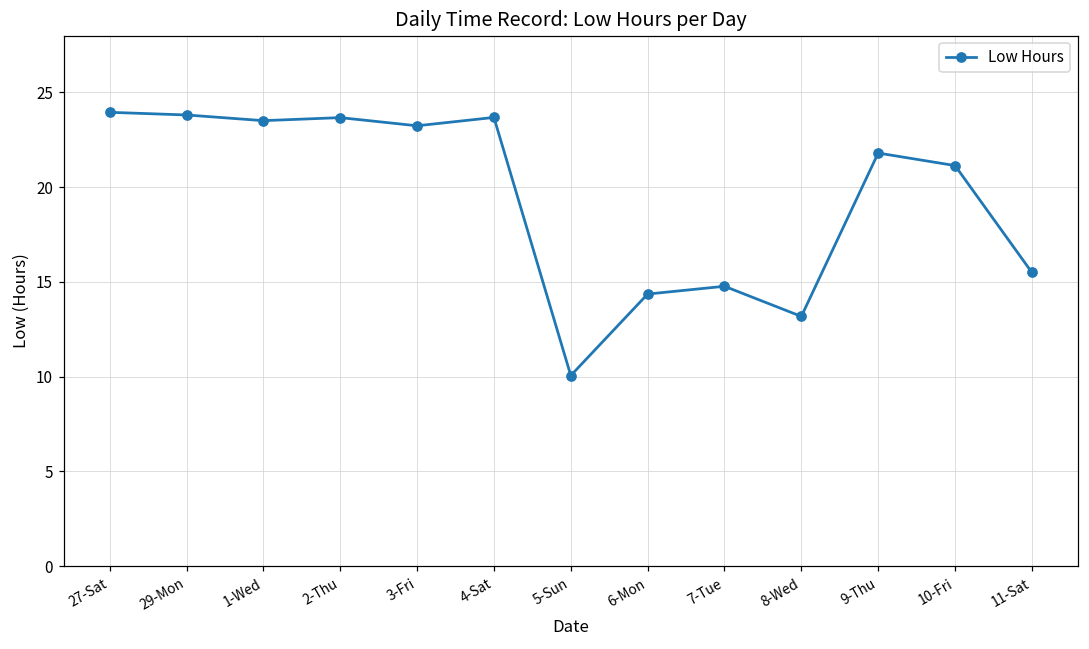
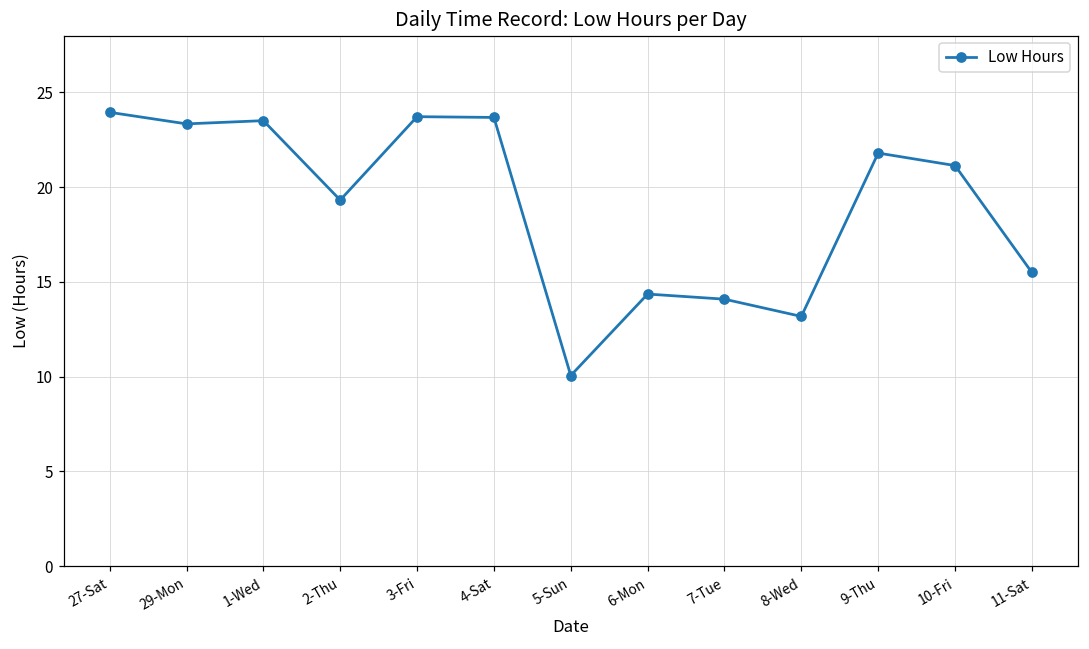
29-Mon: 23.8 -> 23.3
2-Thu: 23.7 -> 19.3
3-Fri: 23.2 -> 23.7
7-Tue: 14.8 -> 14.1
